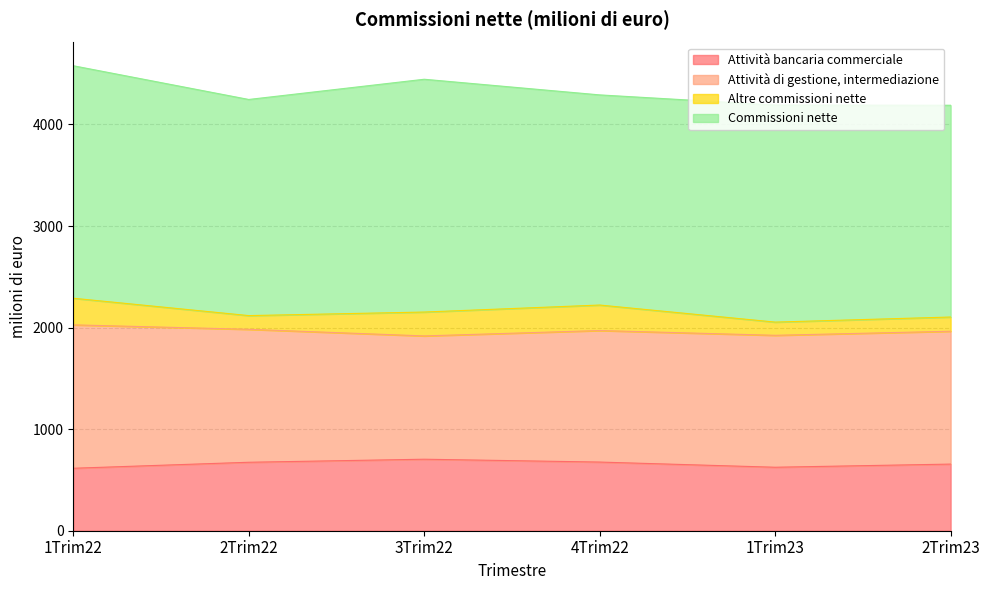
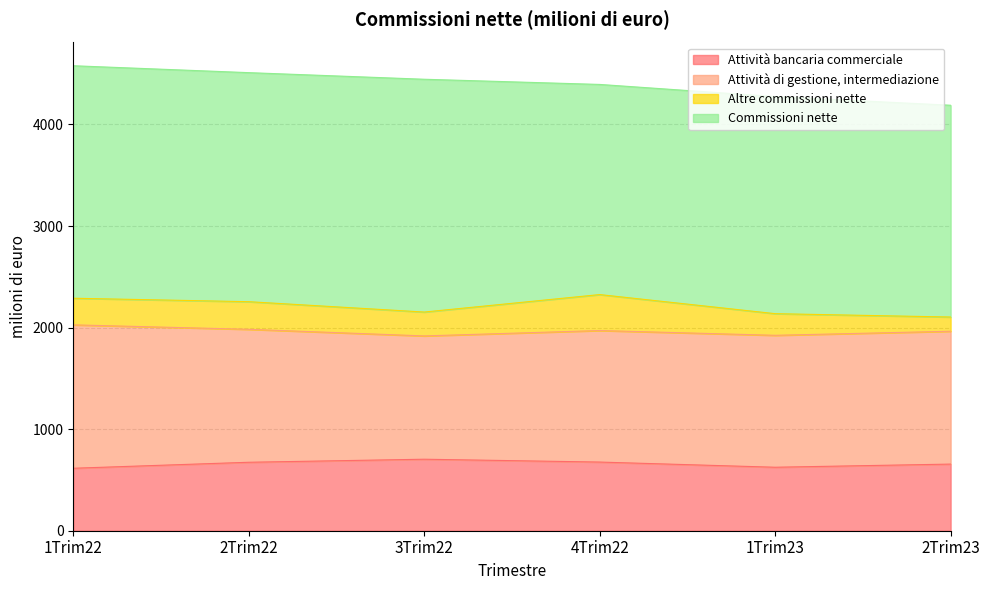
Altre commissioni nette, 2Trim22: 140 -> 270
Commissioni nette, 2Trim22: 2130 -> 2260
Altre commissioni nette, 4Trim22: 250 -> 350
Altre commissioni nette, 1Trim23: 130 -> 210
